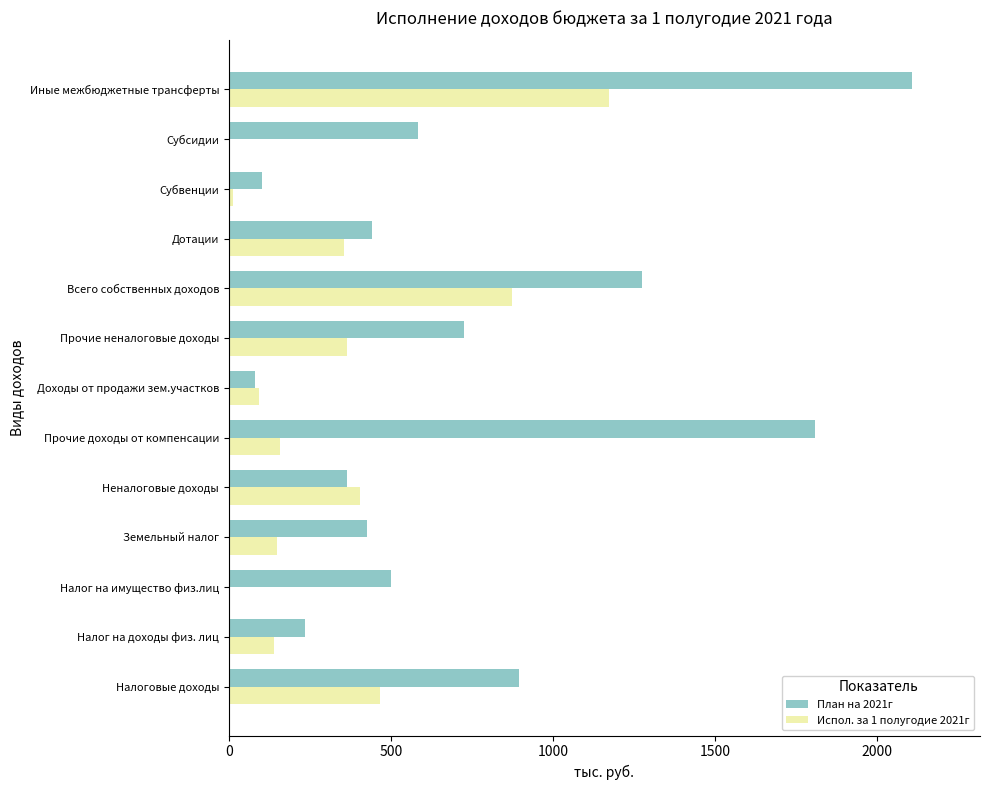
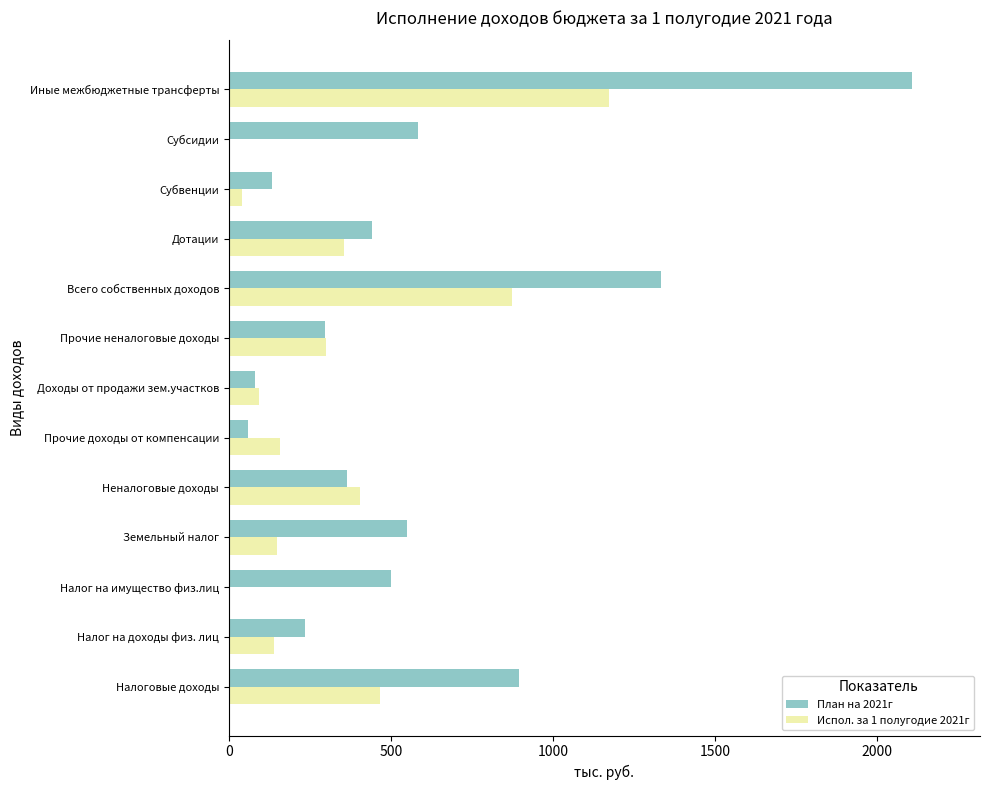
План на 2021г, Субвенции: 100 -> 130
Испол. за 1 полугодие 2021г, Субвенции: 10 -> 40
План на 2021г, Всего собственных доходов: 1280 -> 1330
План на 2021г, Прочие неналоговые доходы: 720 -> 300
Испол. за 1 полугодие 2021г, Прочие неналоговые доходы: 360 -> 300
План на 2021г, Прочие доходы от компенсации: 1810 -> 60
План на 2021г, Земельный налог: 430 -> 550
